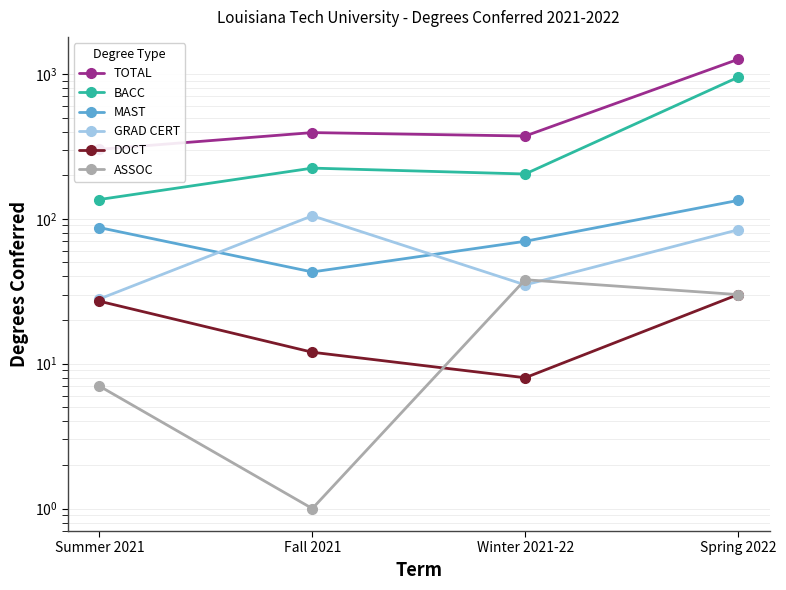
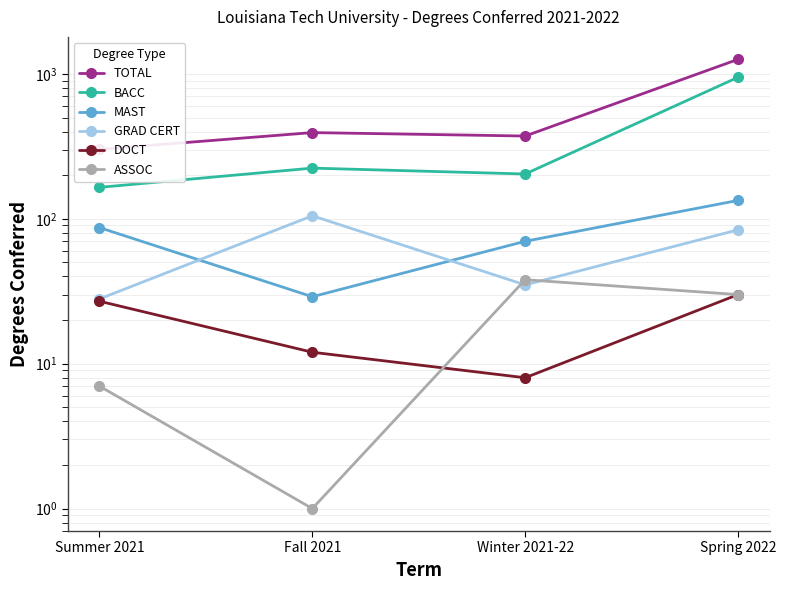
BACC, Summer 2021: 140 -> 170
MAST, Fall 2021: 43 -> 29
